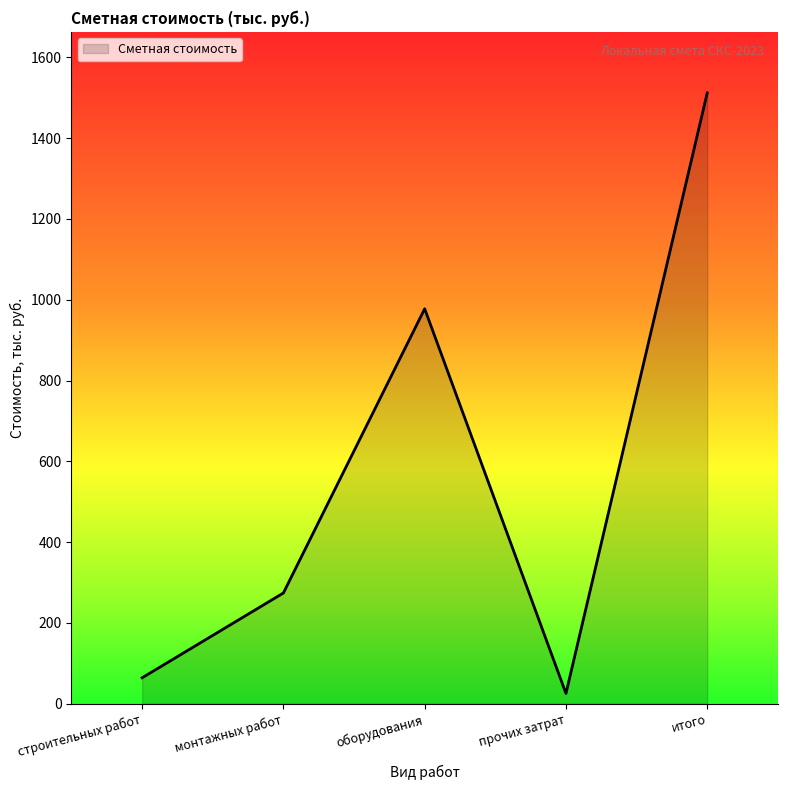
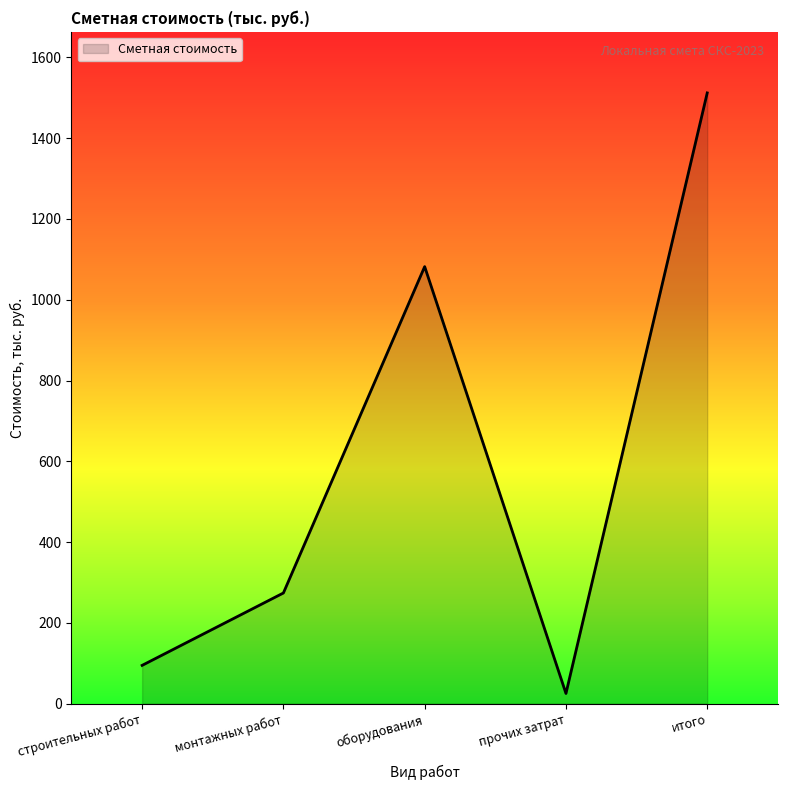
строительных работ: 60 -> 90
оборудования: 980 -> 1080
